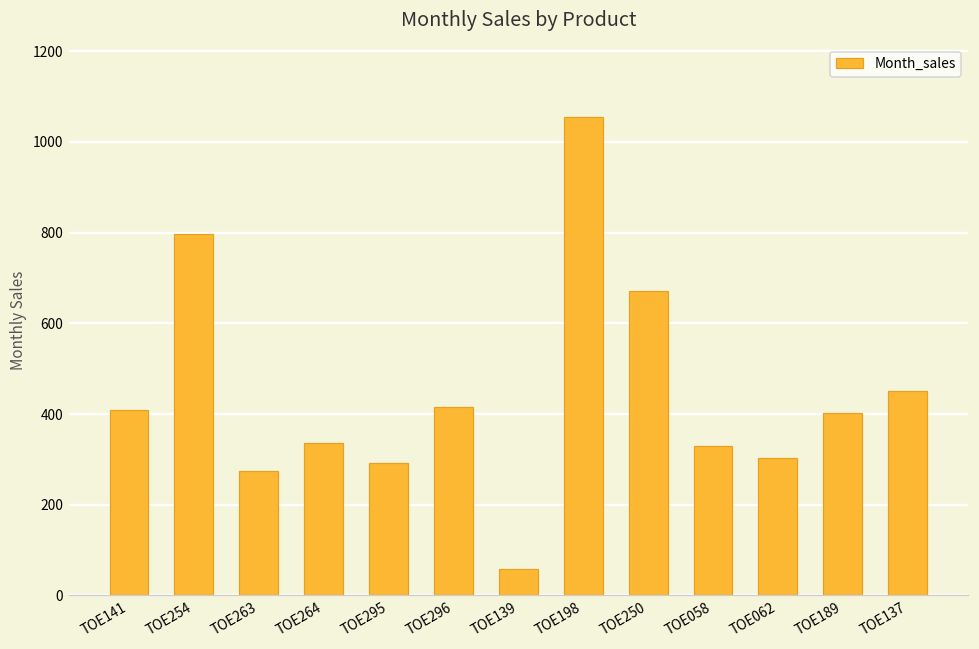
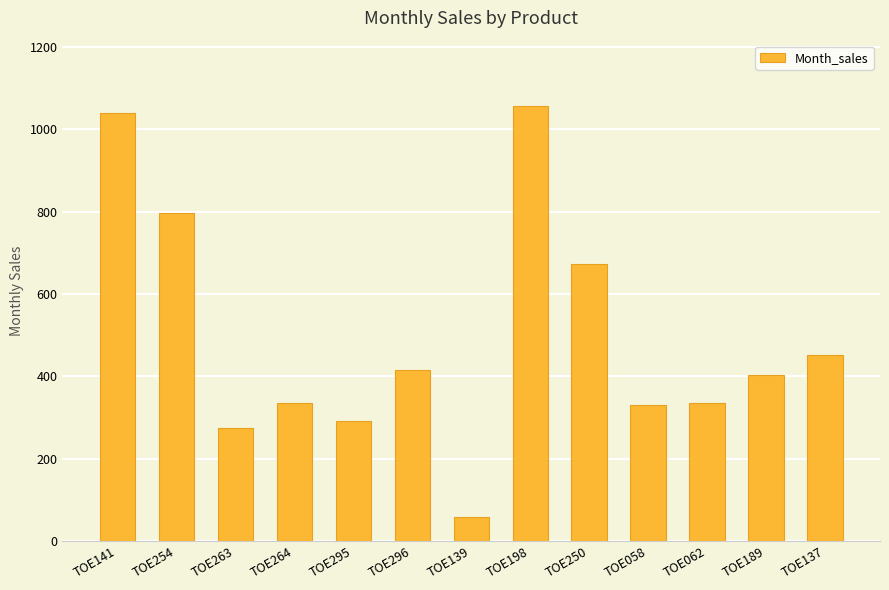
TOE141: 410 -> 1040
TOE062: 300 -> 340
